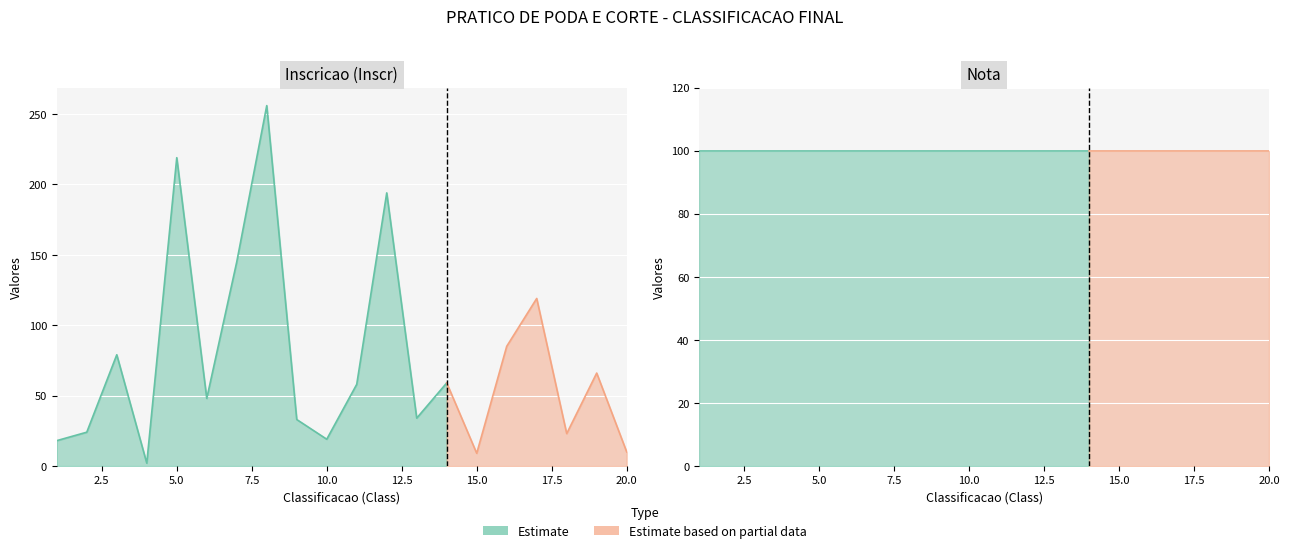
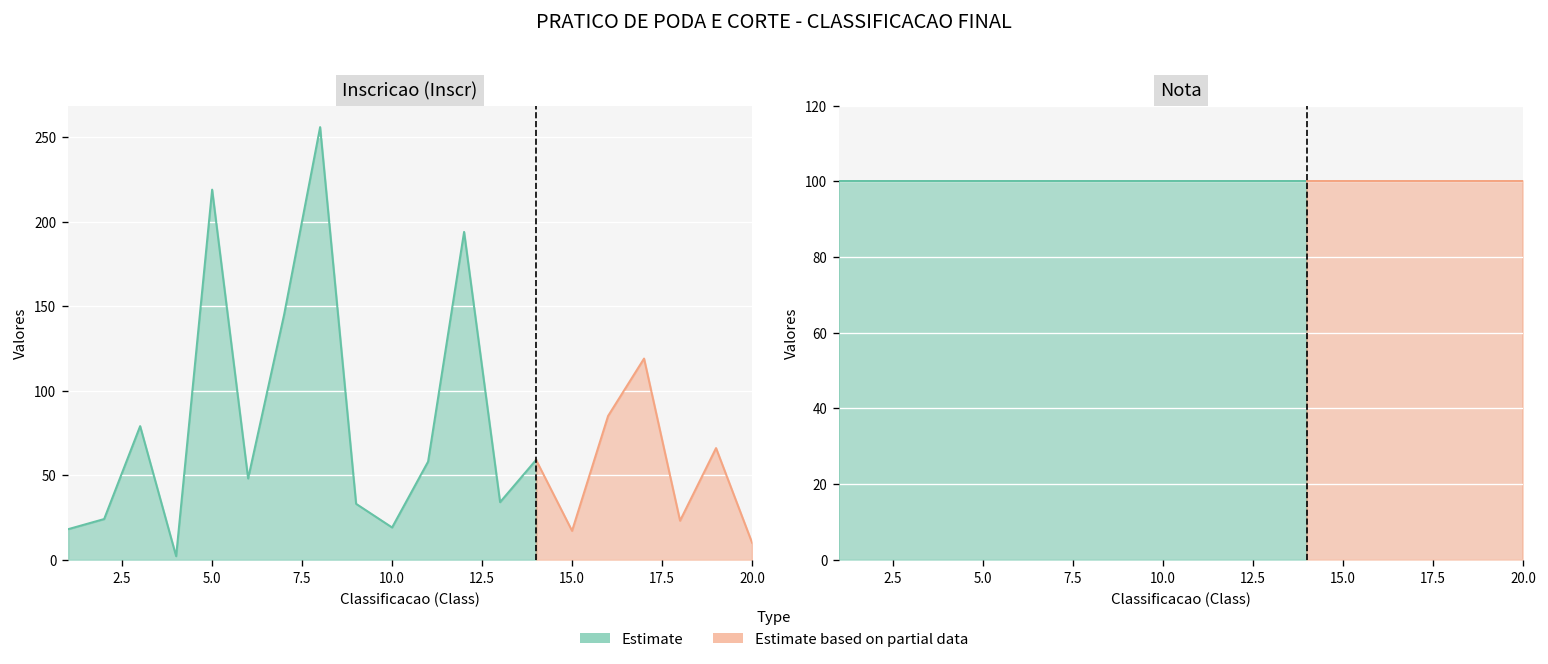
Inscricao (Inscr), Estimate based on partial data, 15.0: 9 -> 17
